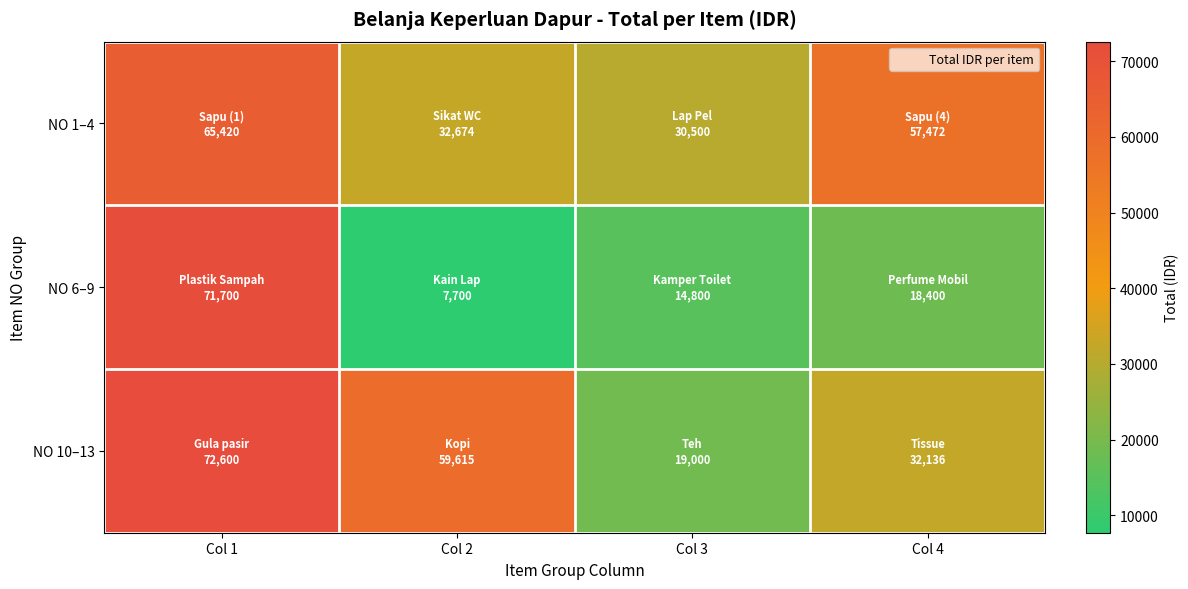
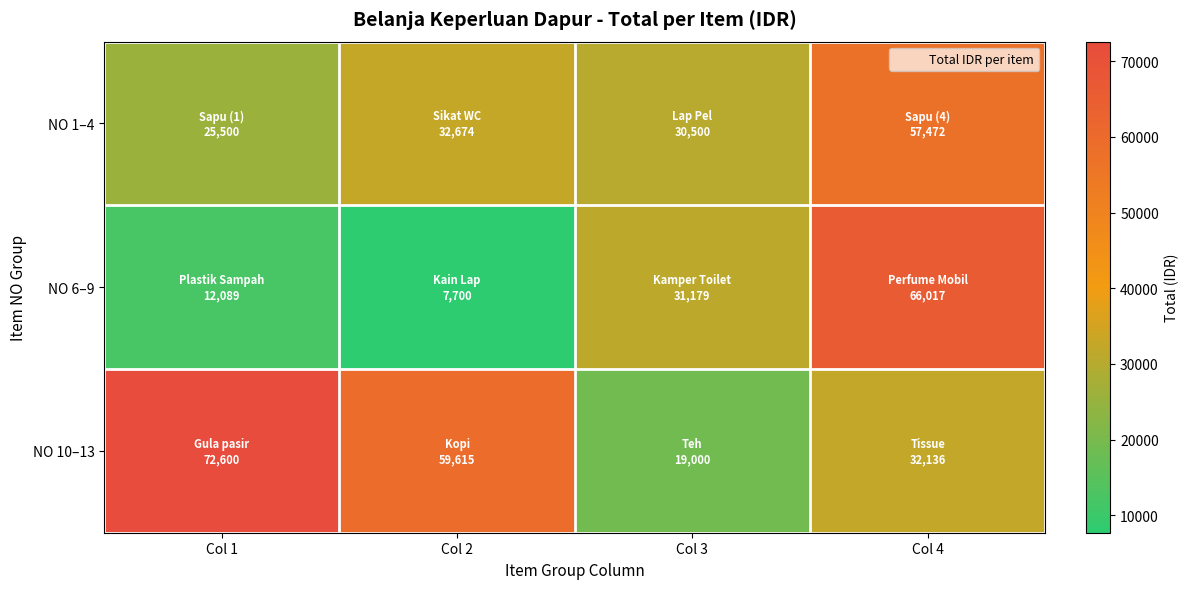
NO 1–4, Col 1: 65,420 -> 25,500
NO 6–9, Col 1: 71,700 -> 12,089
NO 6–9, Col 3: 14,800 -> 31,179
NO 6–9, Col 4: 18,400 -> 66,017
